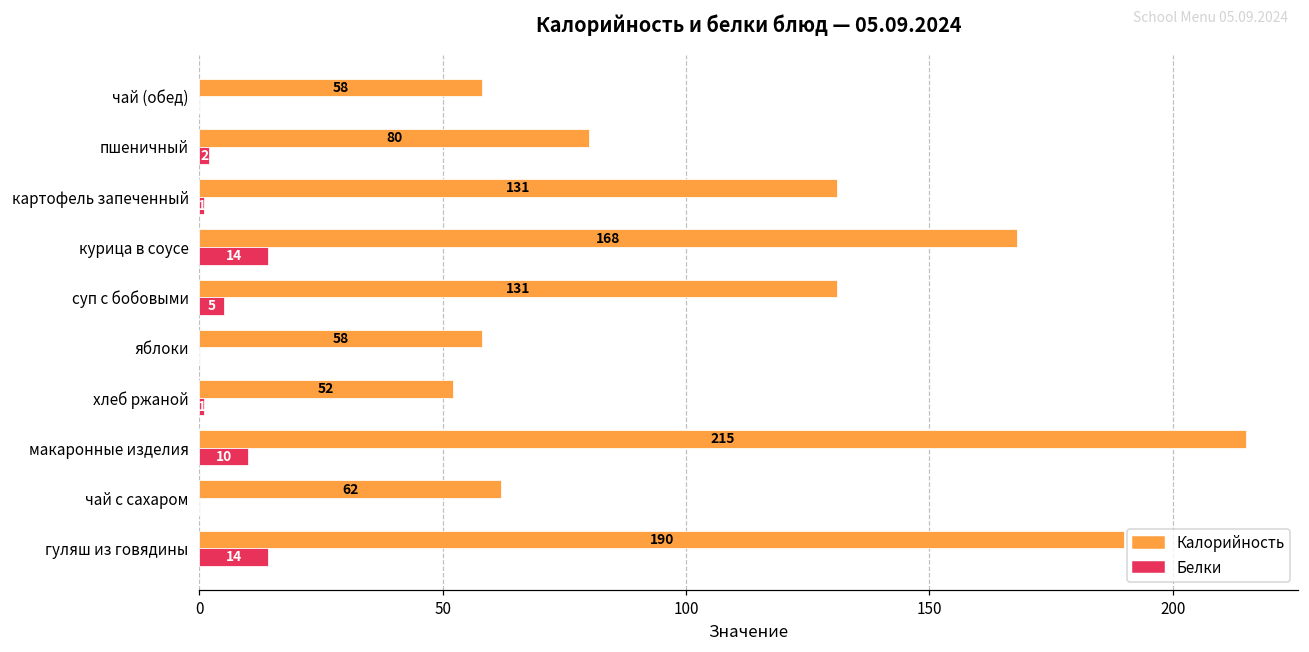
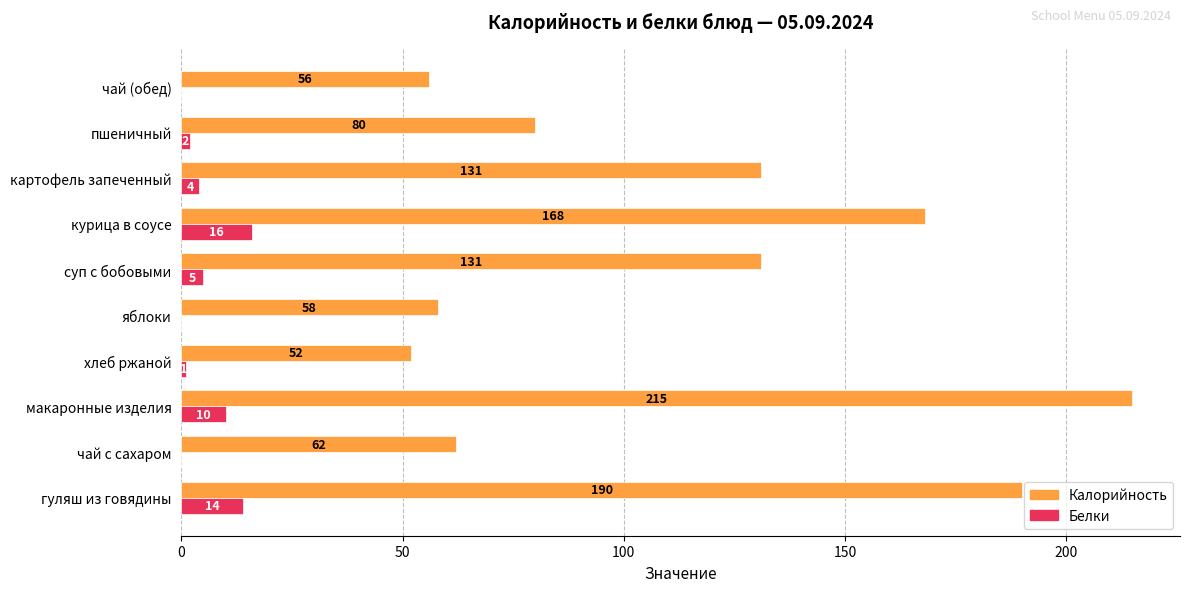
Калорийность, чай (обед): 58 -> 56
Белки, картофель запеченный: 1 -> 4
Белки, курица в соусе: 14 -> 16
